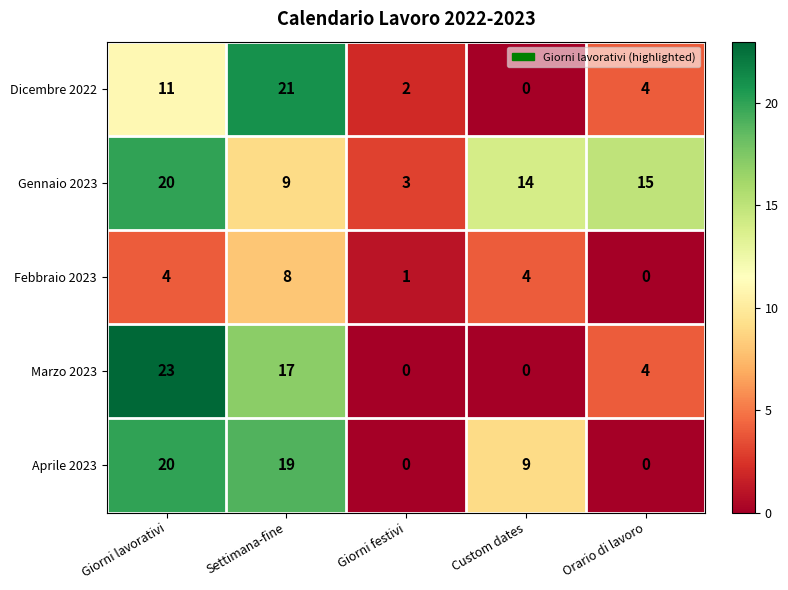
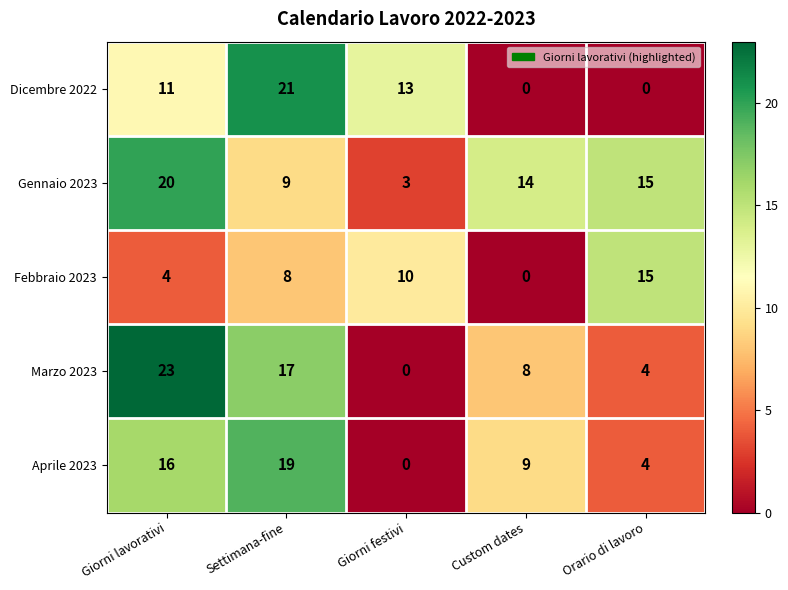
Dicembre 2022, Giorni festivi: 2 -> 13
Dicembre 2022, Orario di lavoro: 4 -> 0
Febbraio 2023, Giorni festivi: 1 -> 10
Febbraio 2023, Custom dates: 4 -> 0
Febbraio 2023, Orario di lavoro: 0 -> 15
Marzo 2023, Custom dates: 0 -> 8
Aprile 2023, Giorni lavorativi: 20 -> 16
Aprile 2023, Orario di lavoro: 0 -> 4
